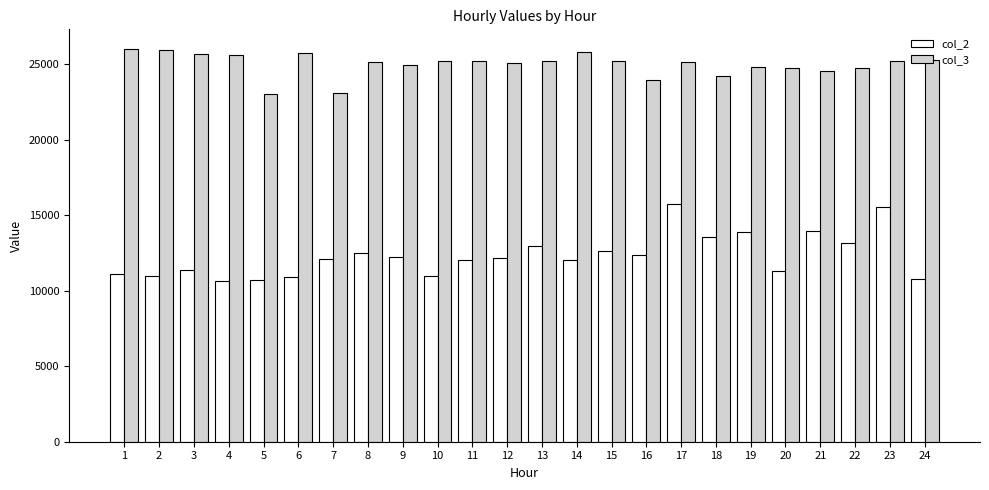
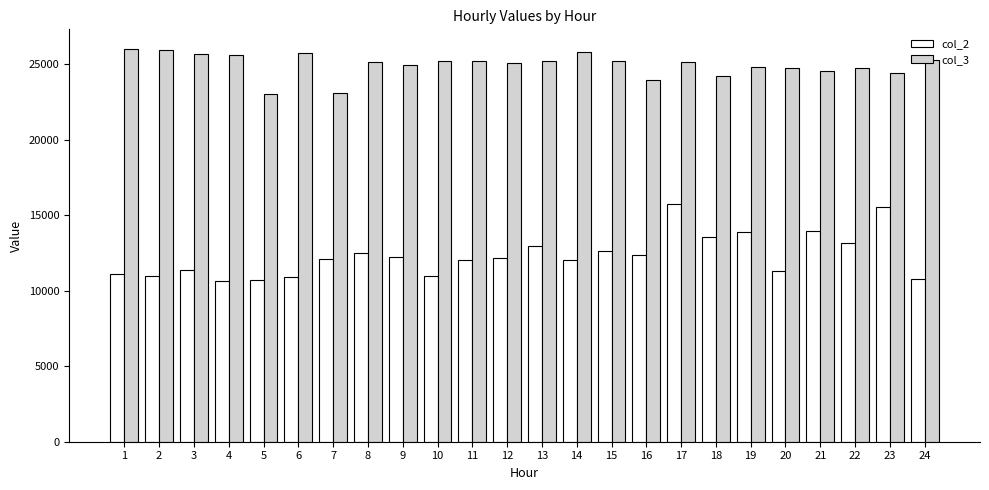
col_3, 23: 25200 -> 24400
